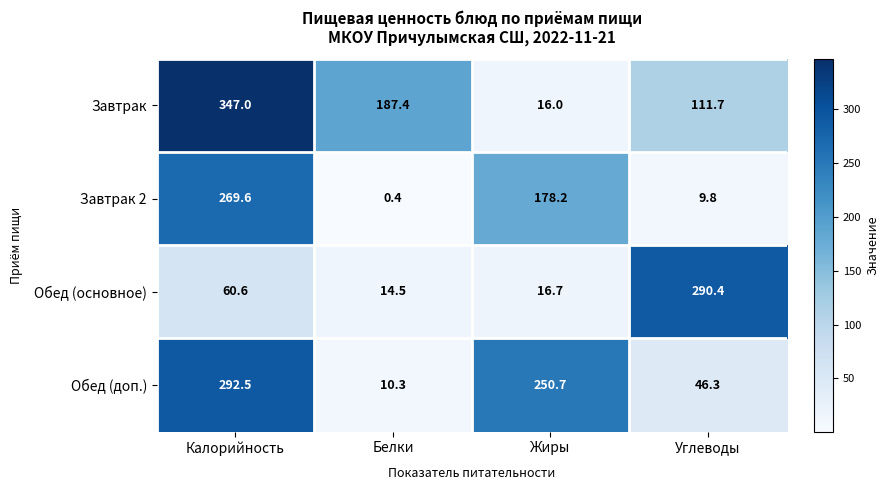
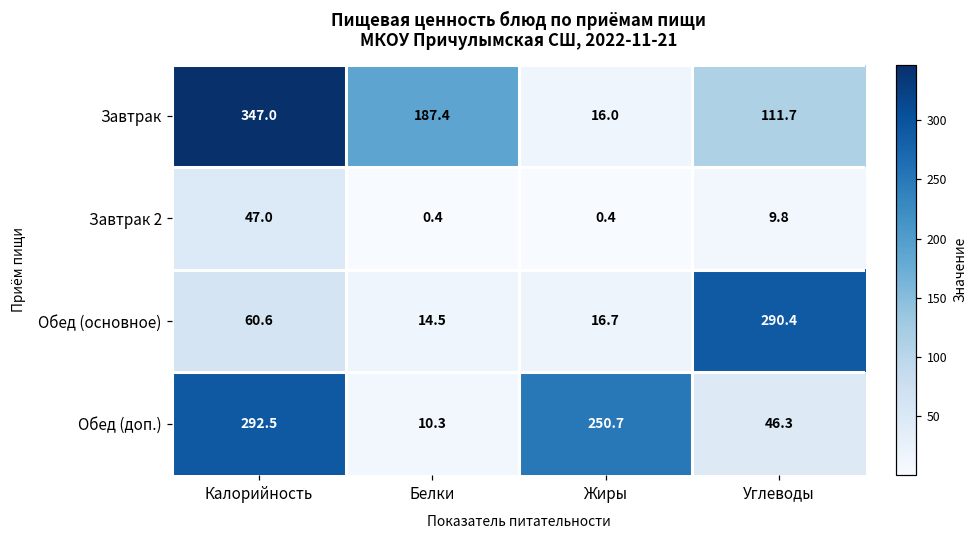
Завтрак 2, Калорийность: 269.6 -> 47.0
Завтрак 2, Жиры: 178.2 -> 0.4
